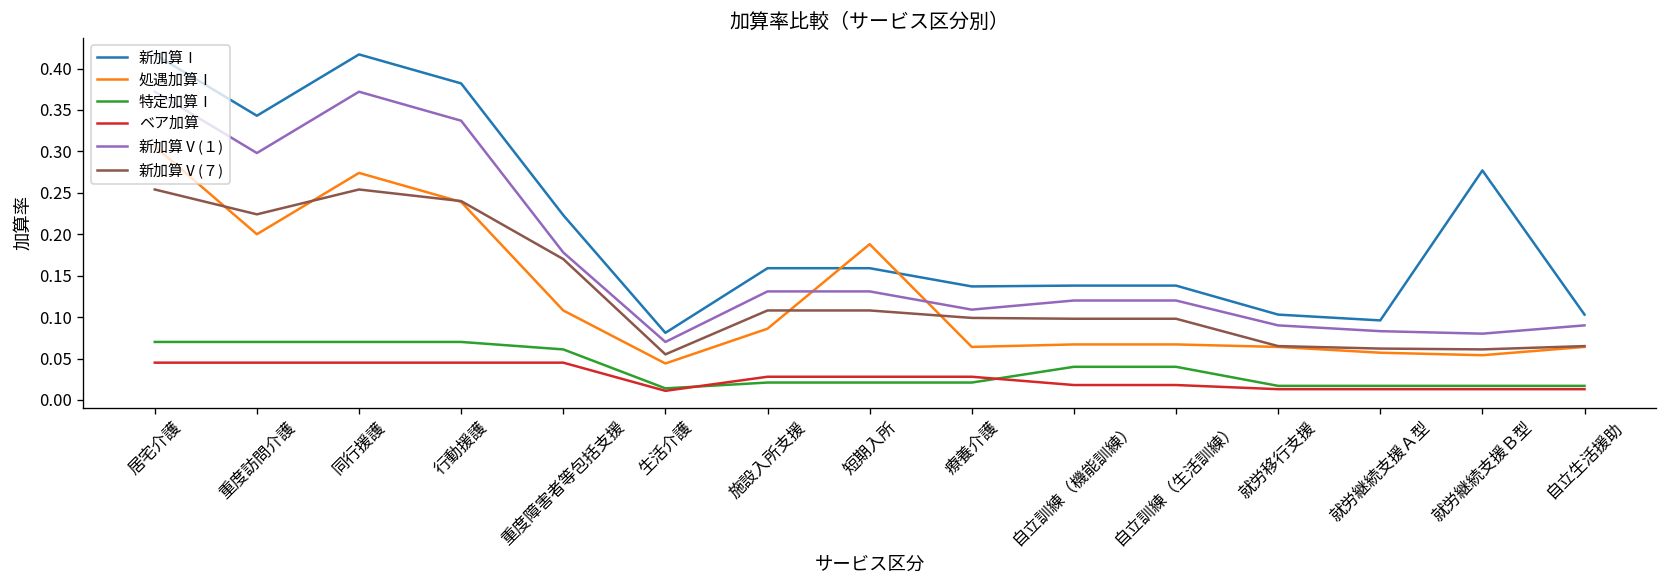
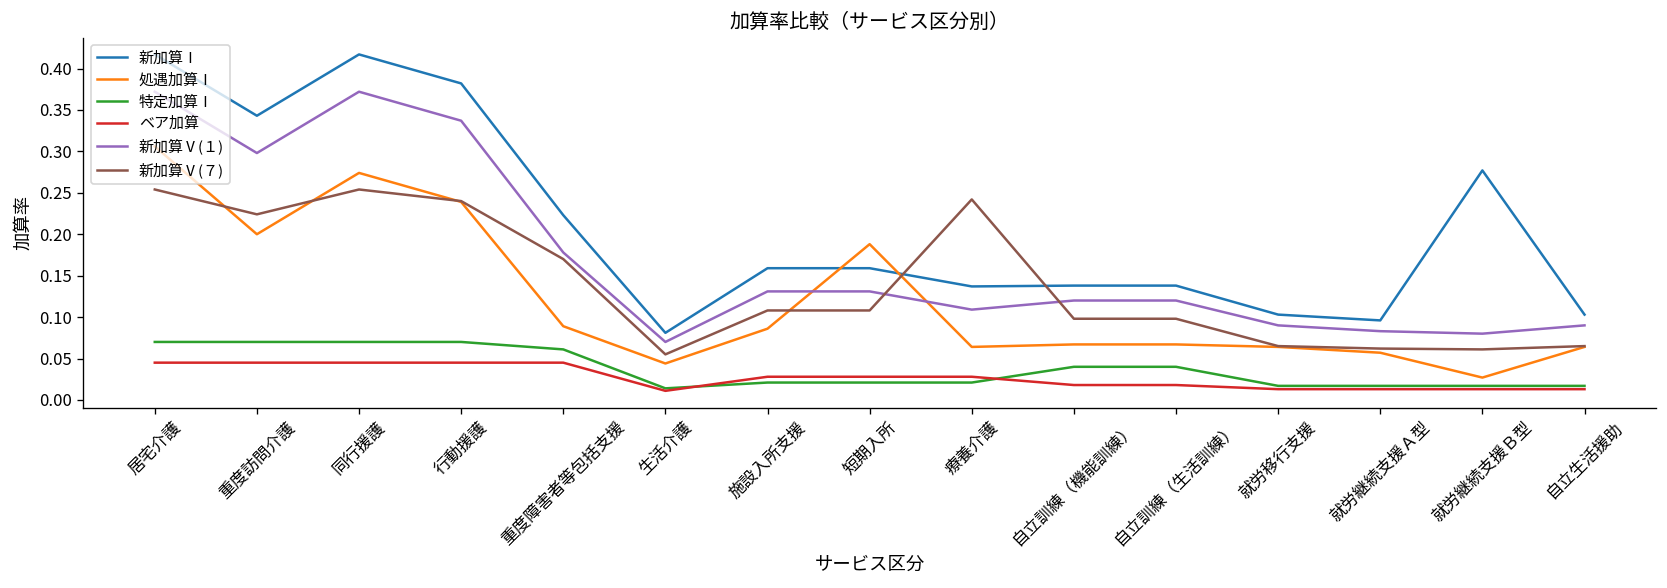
処遇加算Ⅰ, 重度障害者等包括支援: 0.11 -> 0.09
新加算Ⅴ(７), 療養介護: 0.10 -> 0.24
処遇加算Ⅰ, 就労継続支援Ｂ型: 0.05 -> 0.03
